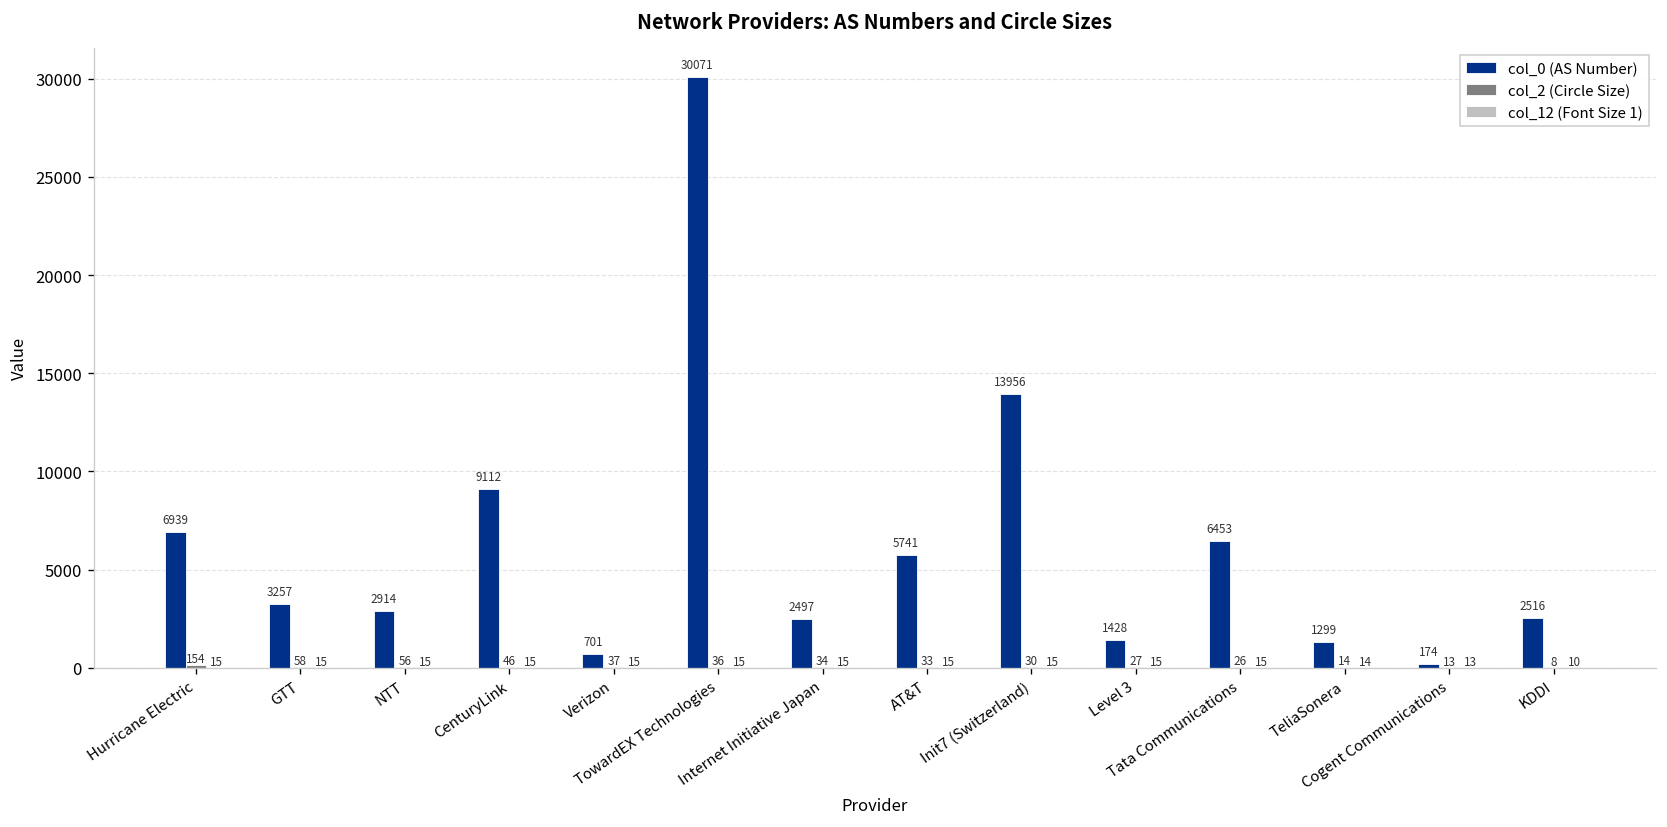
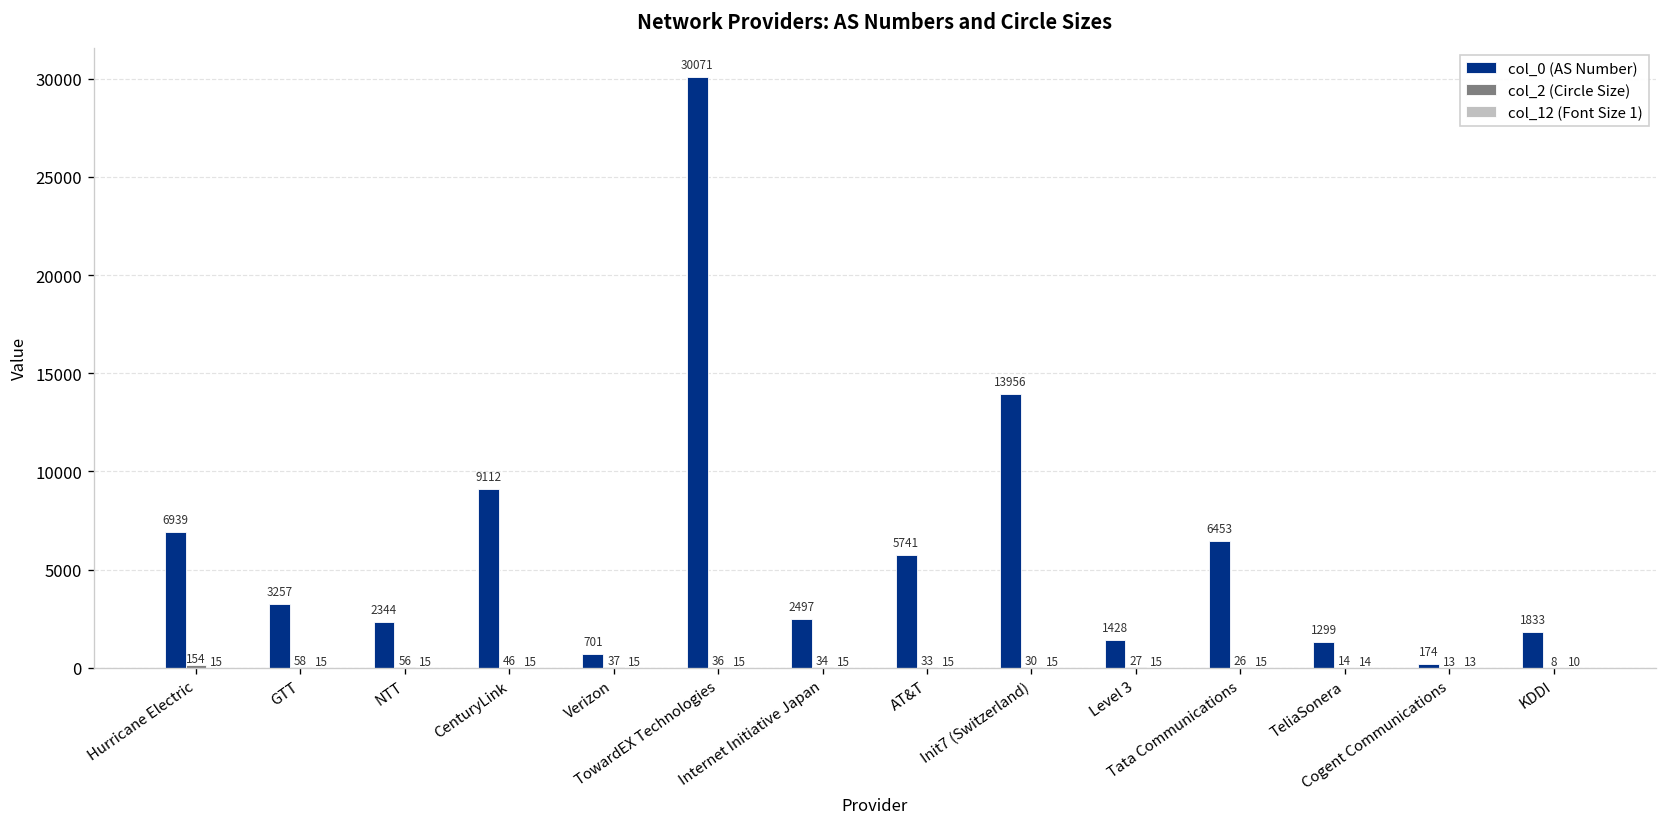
col_0 (AS Number), NTT: 2914 -> 2344
col_0 (AS Number), KDDI: 2516 -> 1833
